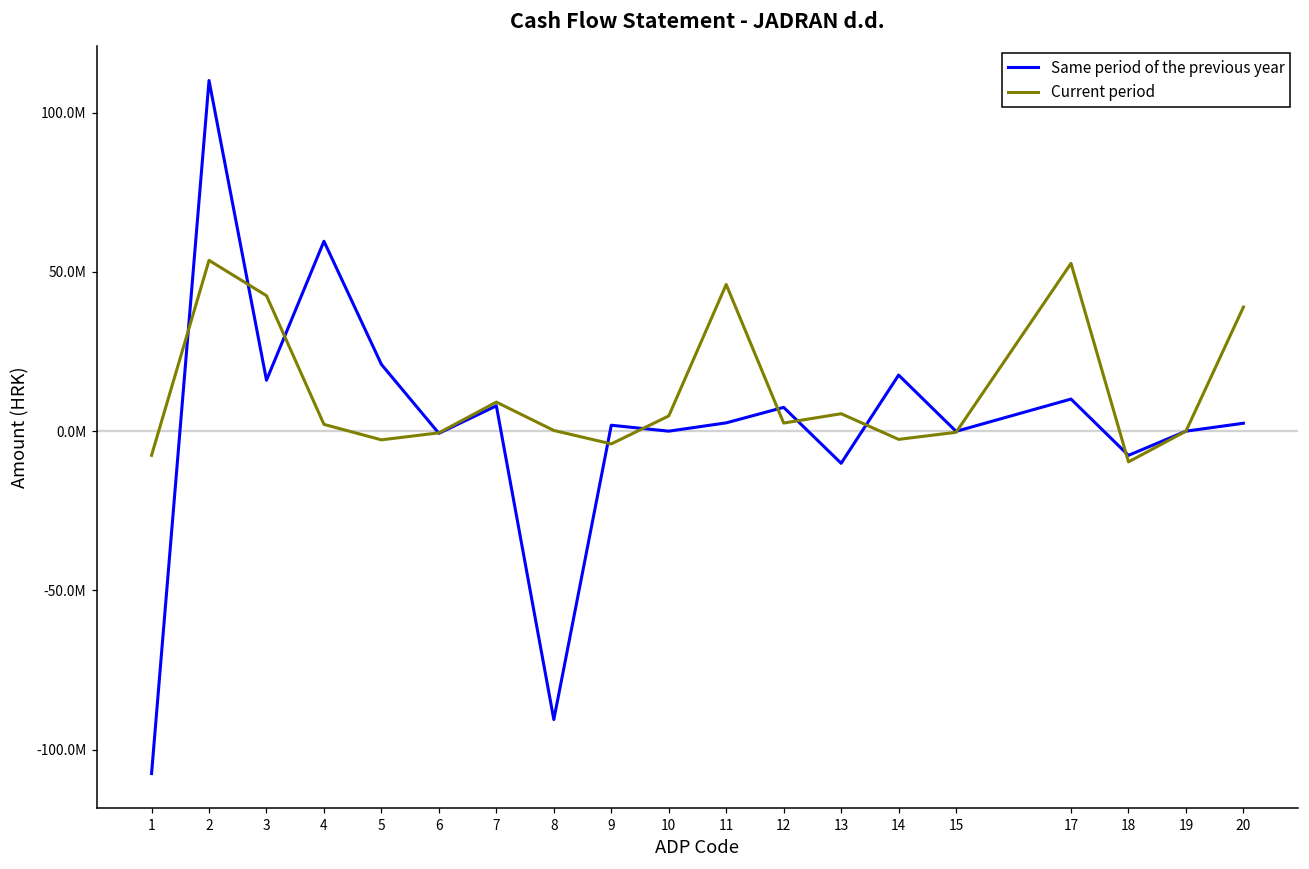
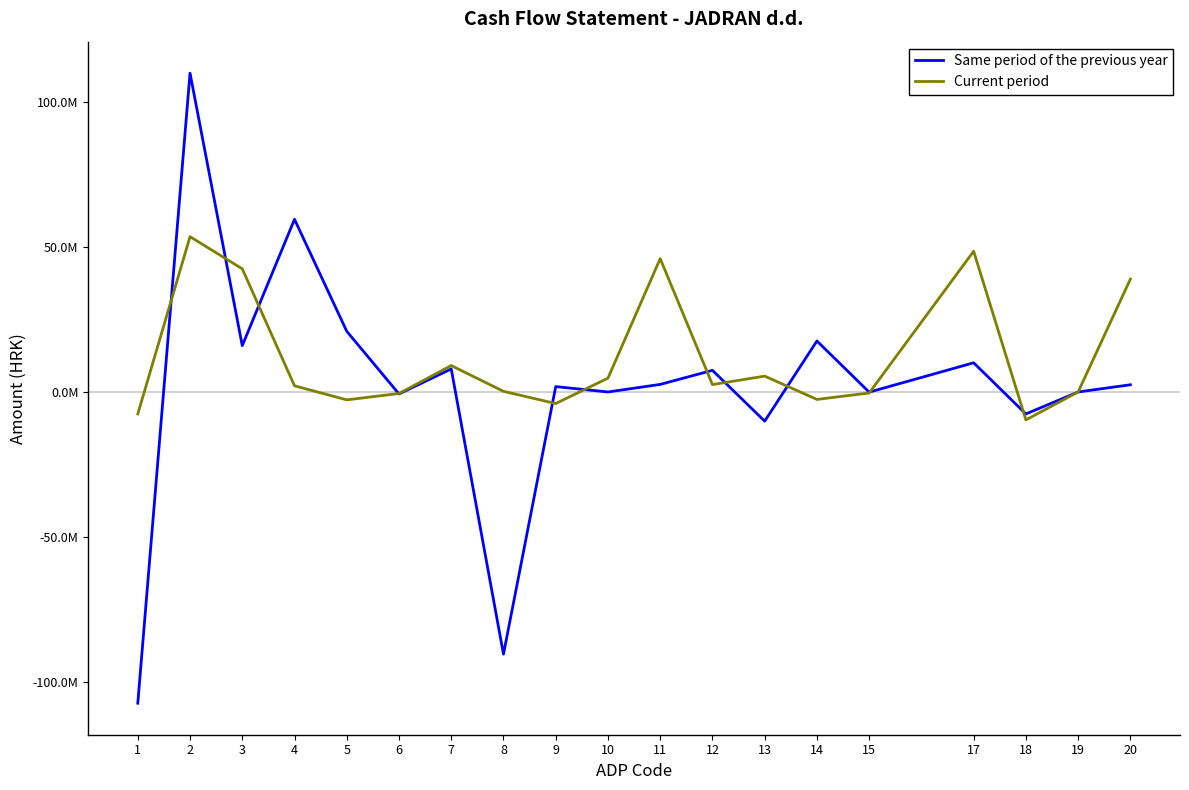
Current period, 17: 53000000 -> 49000000
